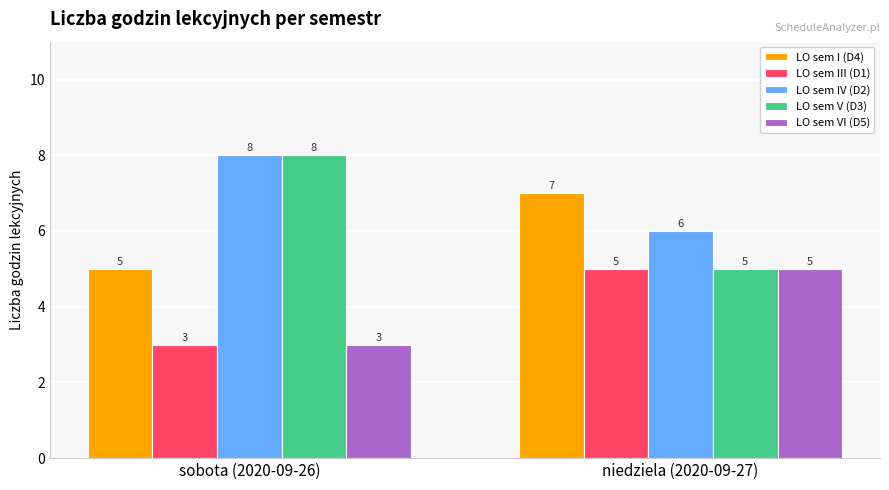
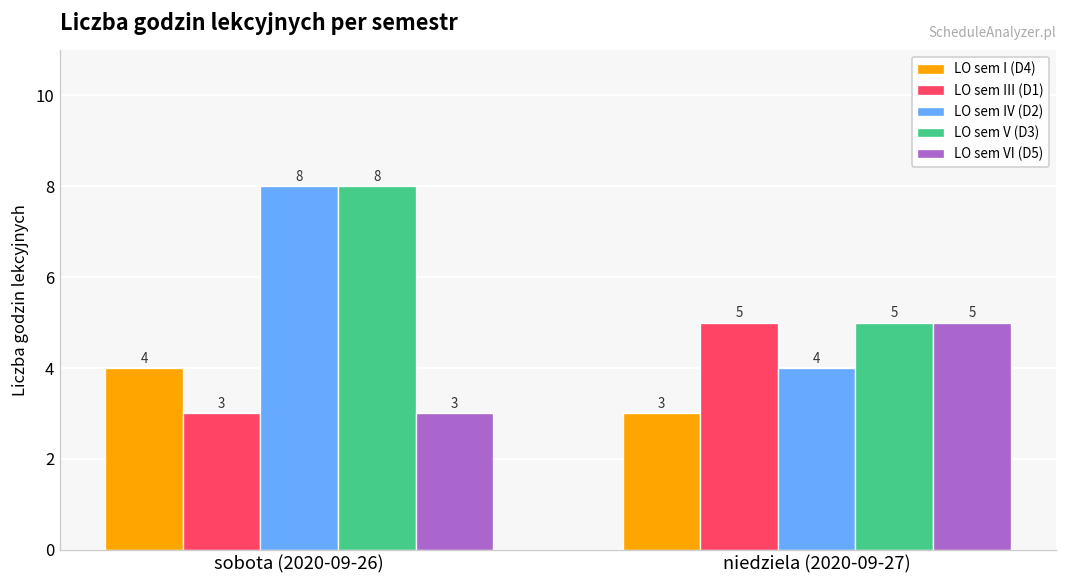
LO sem I (D4), sobota (2020-09-26): 5 -> 4
LO sem I (D4), niedziela (2020-09-27): 7 -> 3
LO sem IV (D2), niedziela (2020-09-27): 6 -> 4
